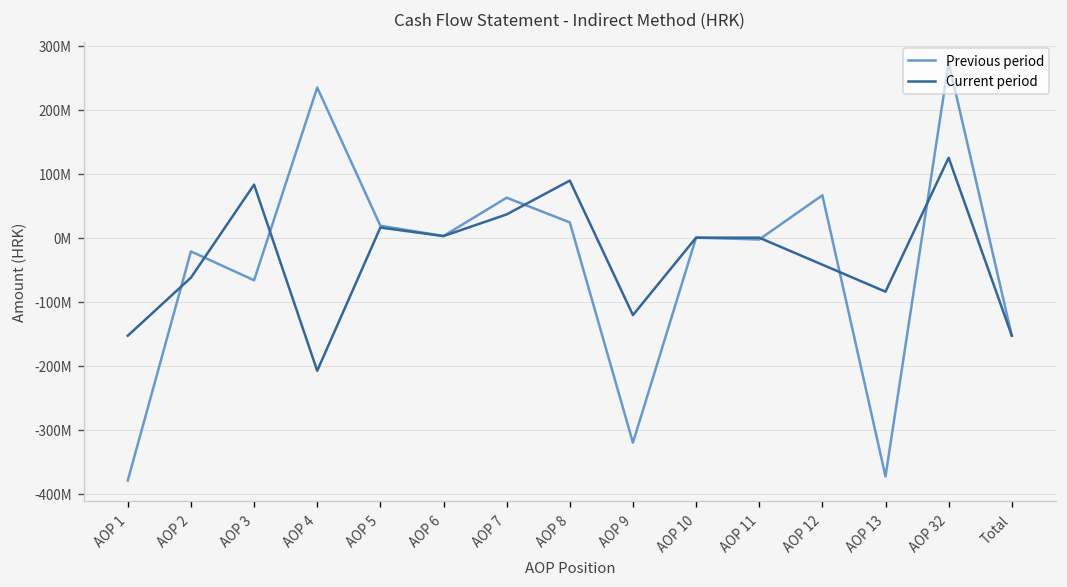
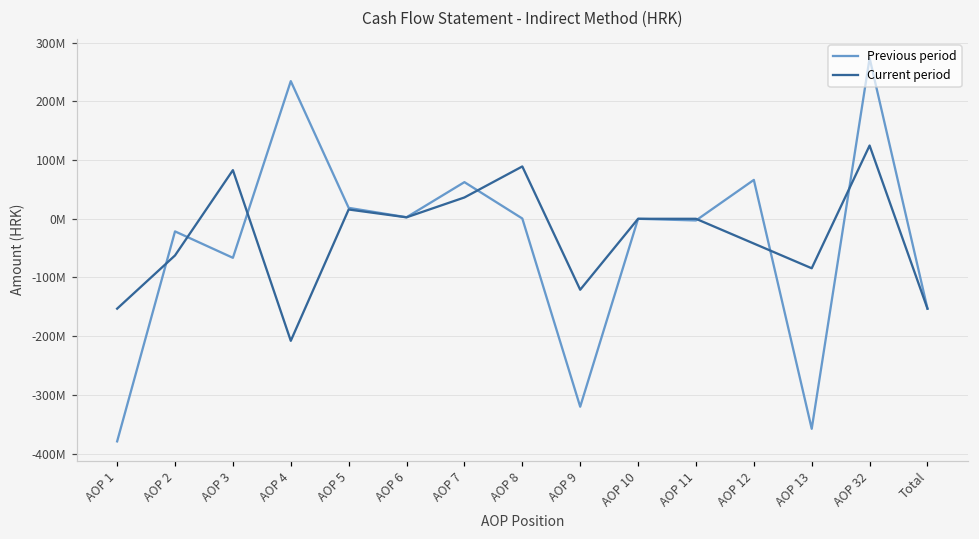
Previous period, AOP 8: 20000000 -> 0
Previous period, AOP 13: -370000000 -> -360000000
